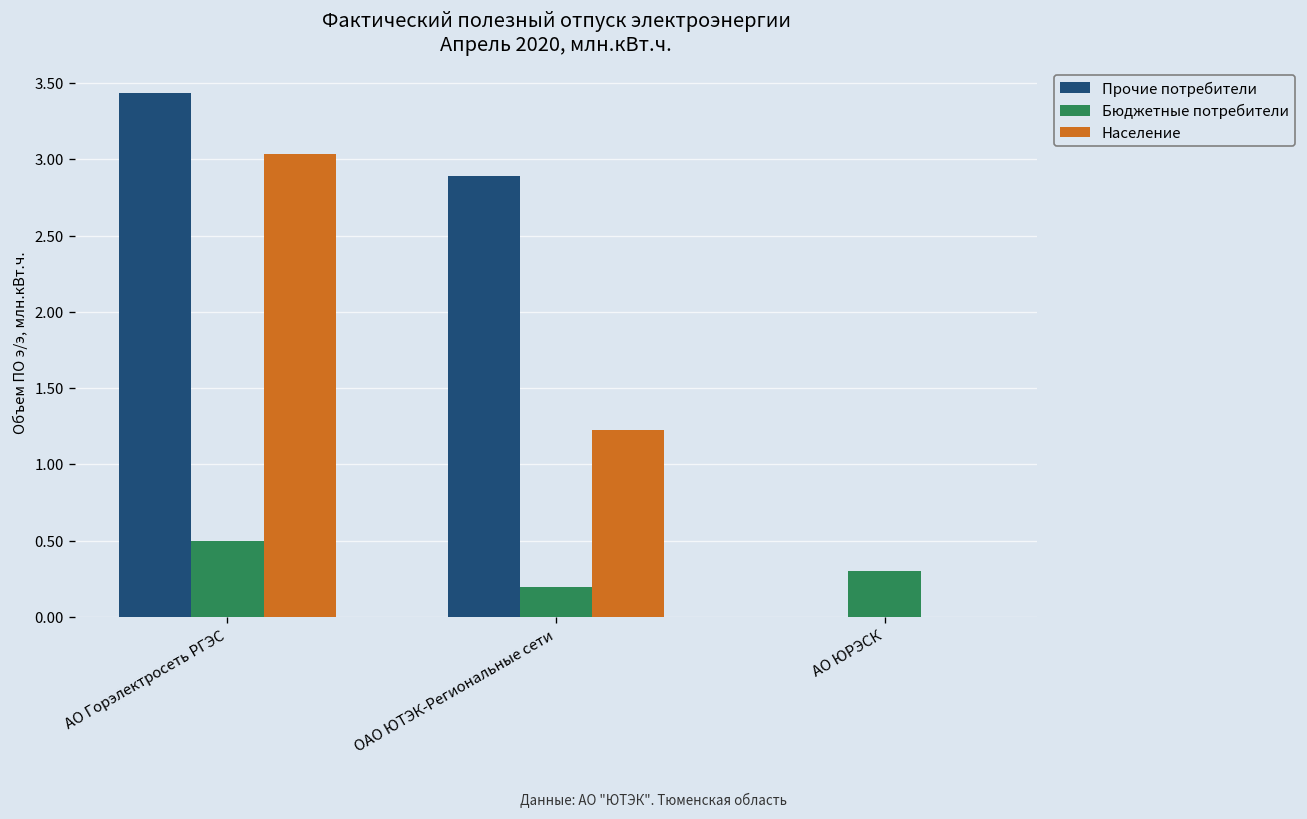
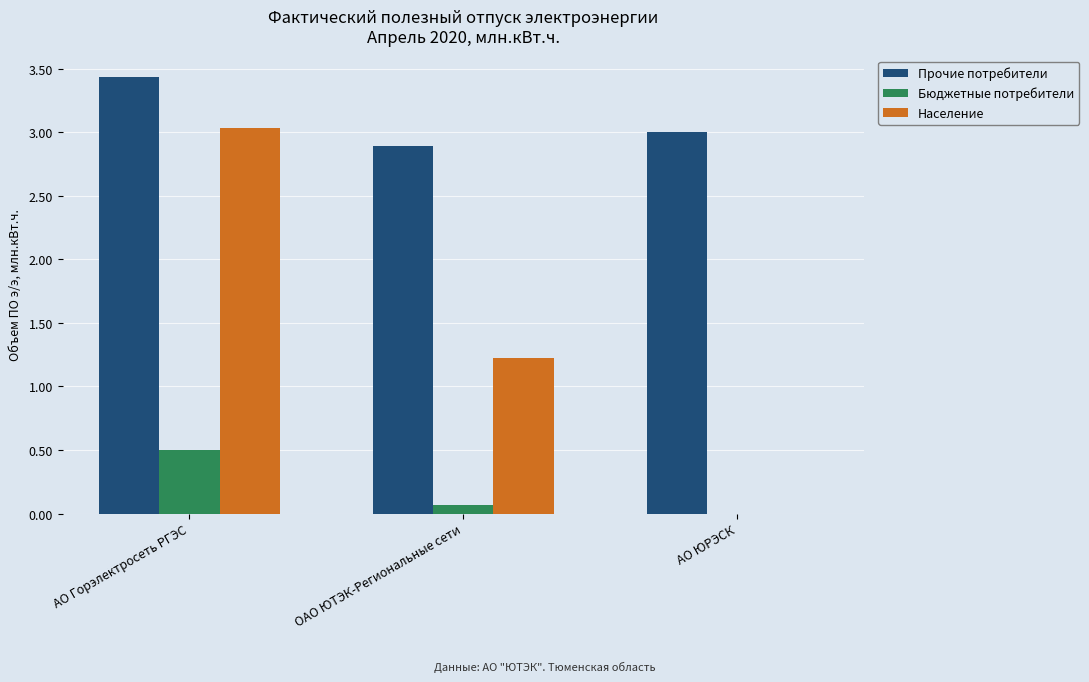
Бюджетные потребители, ОАО ЮТЭК-Региональные сети: 0.20 -> 0.07
Прочие потребители, АО ЮРЭСК: 0 -> 3
Бюджетные потребители, АО ЮРЭСК: 0.3 -> 0.0
